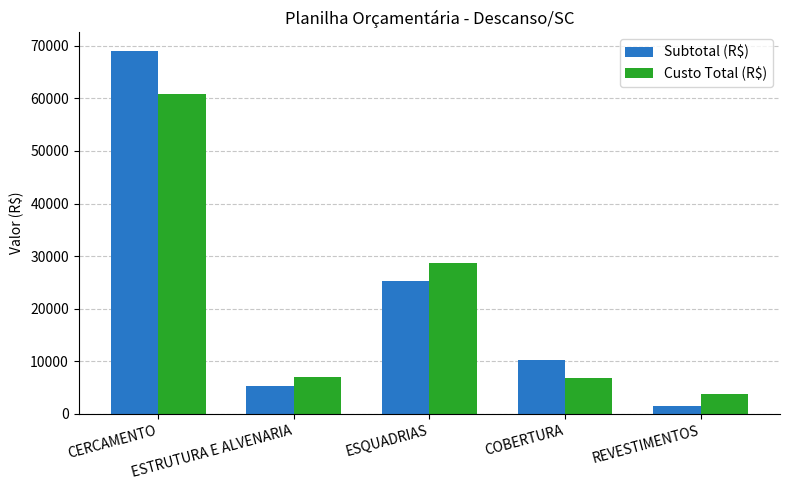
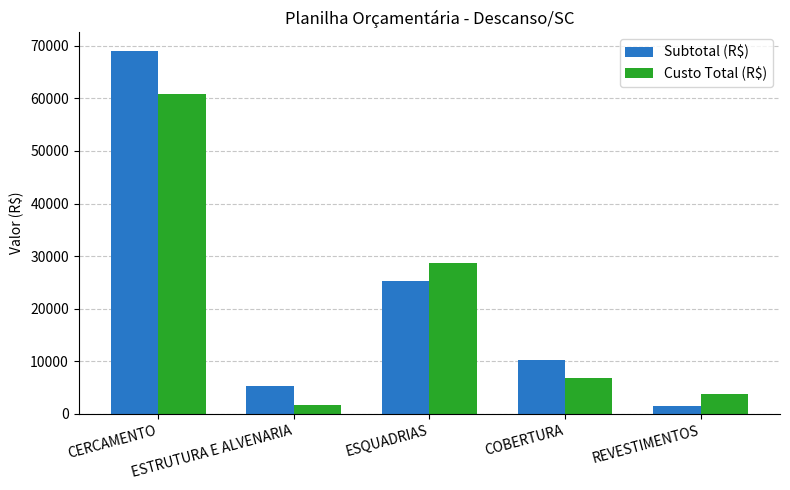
Custo Total (R$), ESTRUTURA E ALVENARIA: 7000 -> 2000
